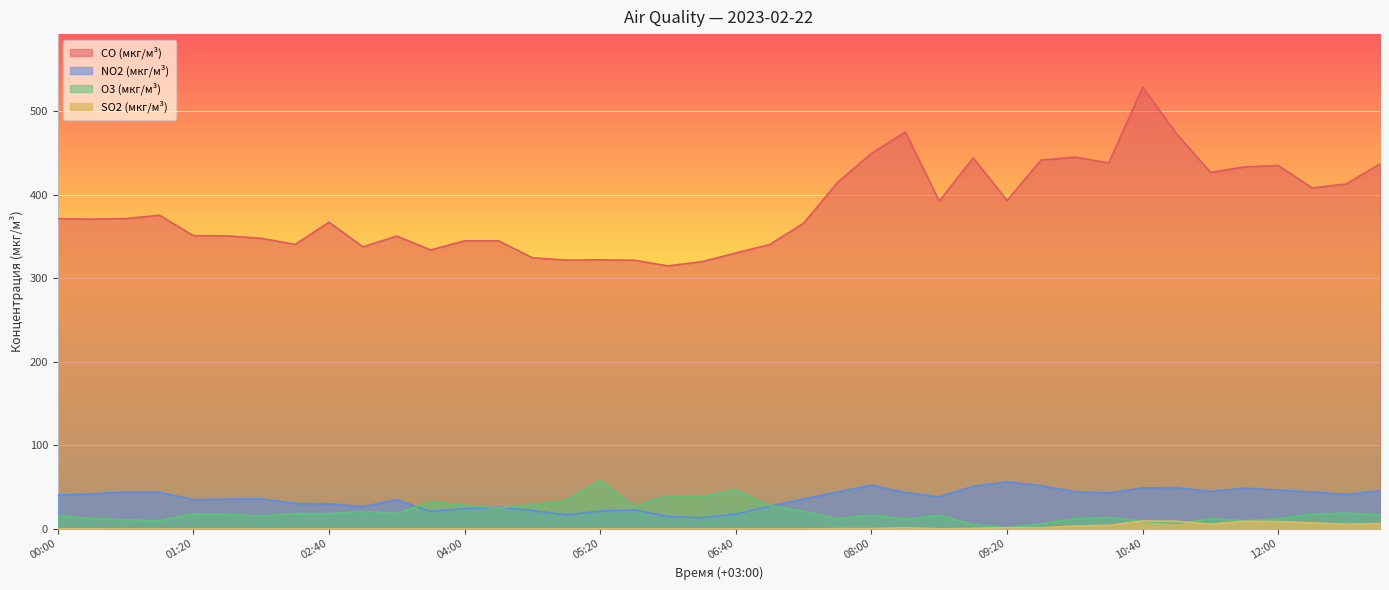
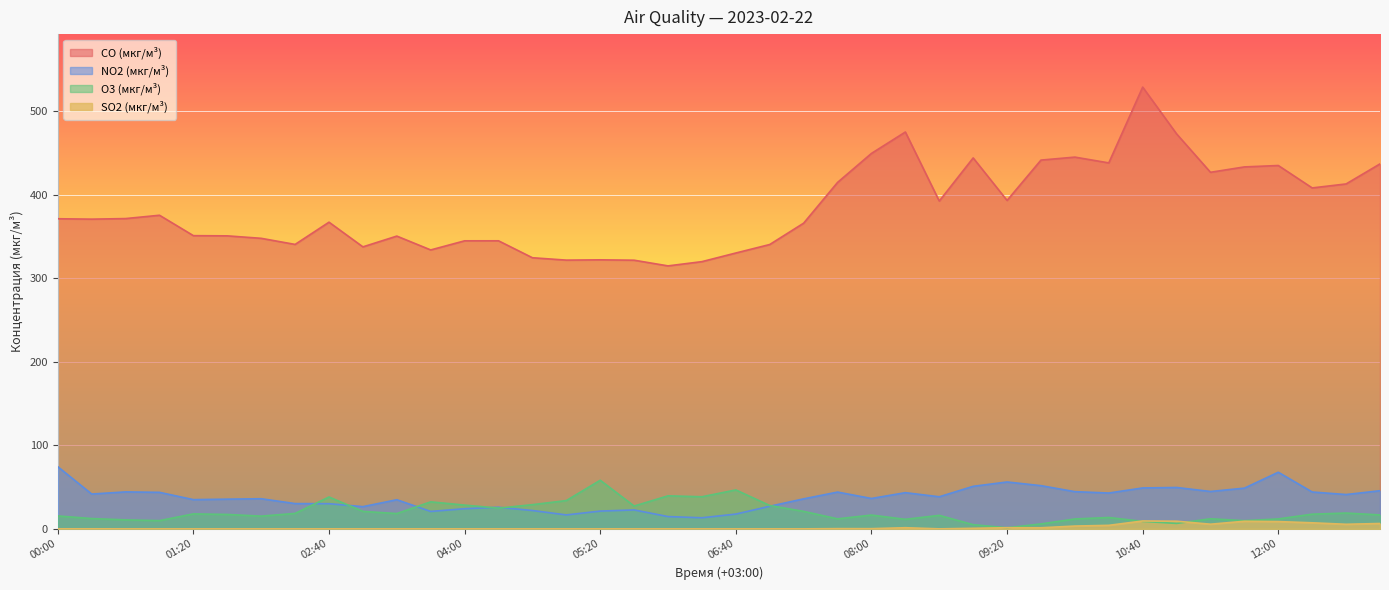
NO2 (мкг/м³), 00:00: 40 -> 70
O3 (мкг/м³), 02:40: 20 -> 40
NO2 (мкг/м³), 08:00: 50 -> 40
NO2 (мкг/м³), 12:00: 50 -> 70
